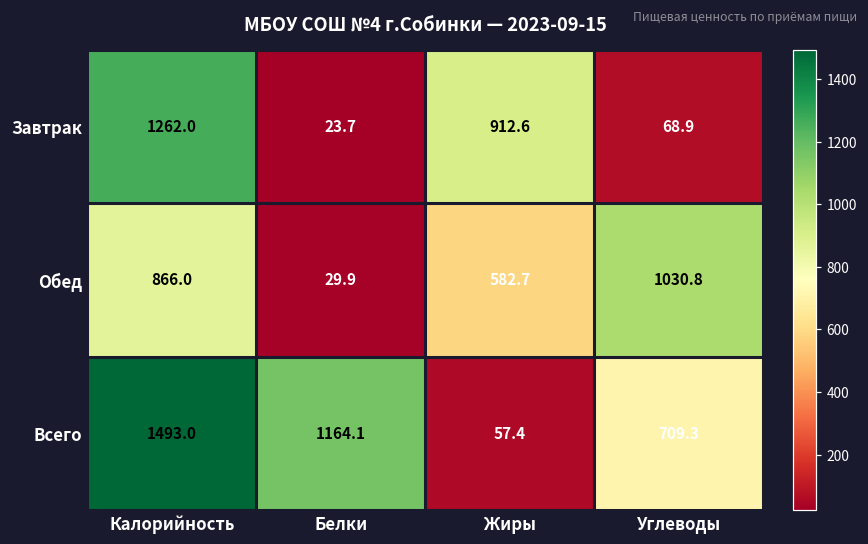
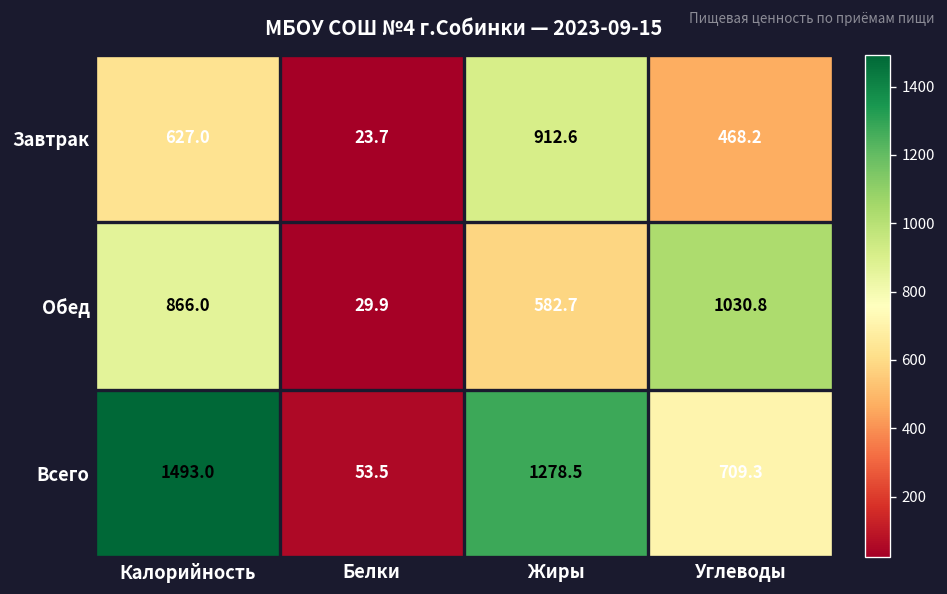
Завтрак, Калорийность: 1262.0 -> 627.0
Завтрак, Углеводы: 68.9 -> 468.2
Всего, Белки: 1164.1 -> 53.5
Всего, Жиры: 57.4 -> 1278.5
